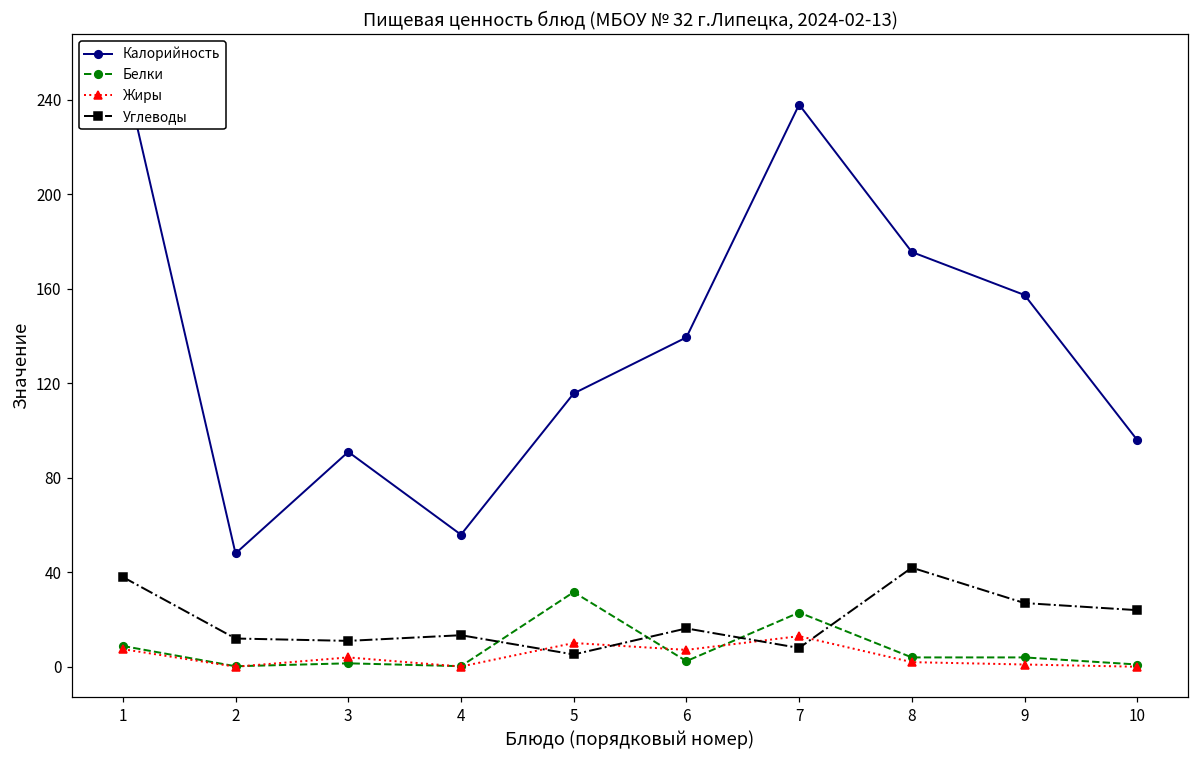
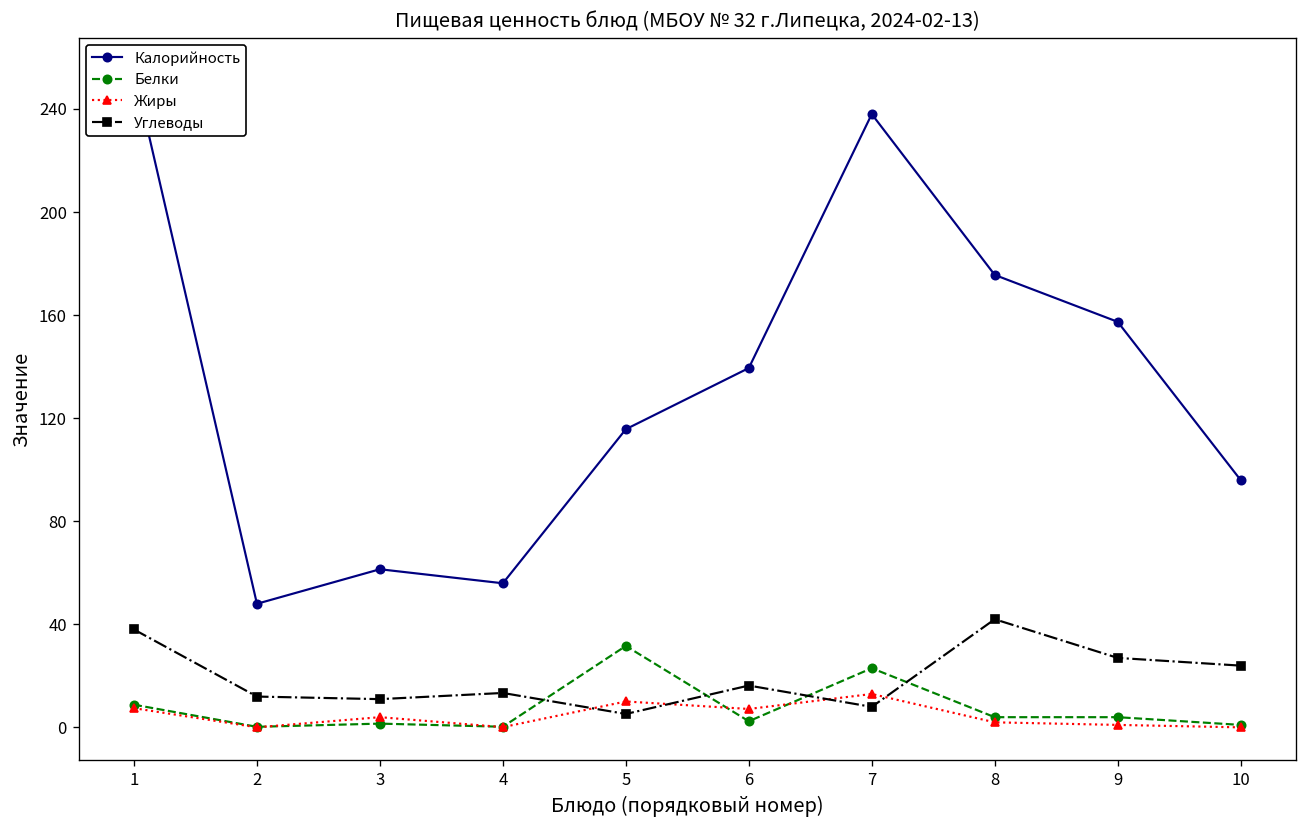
Калорийность, 3: 91 -> 61
